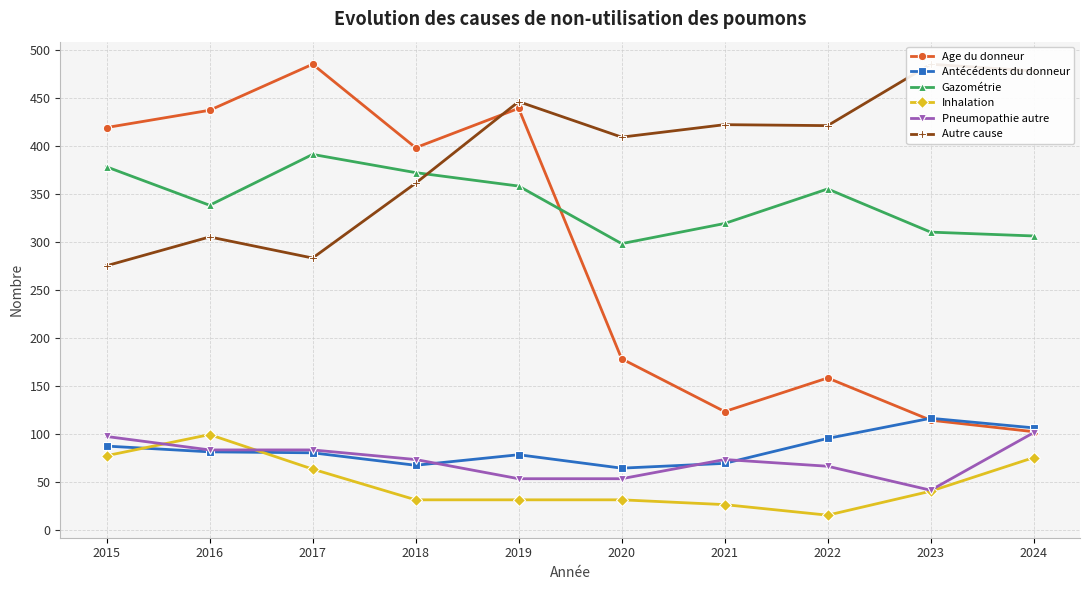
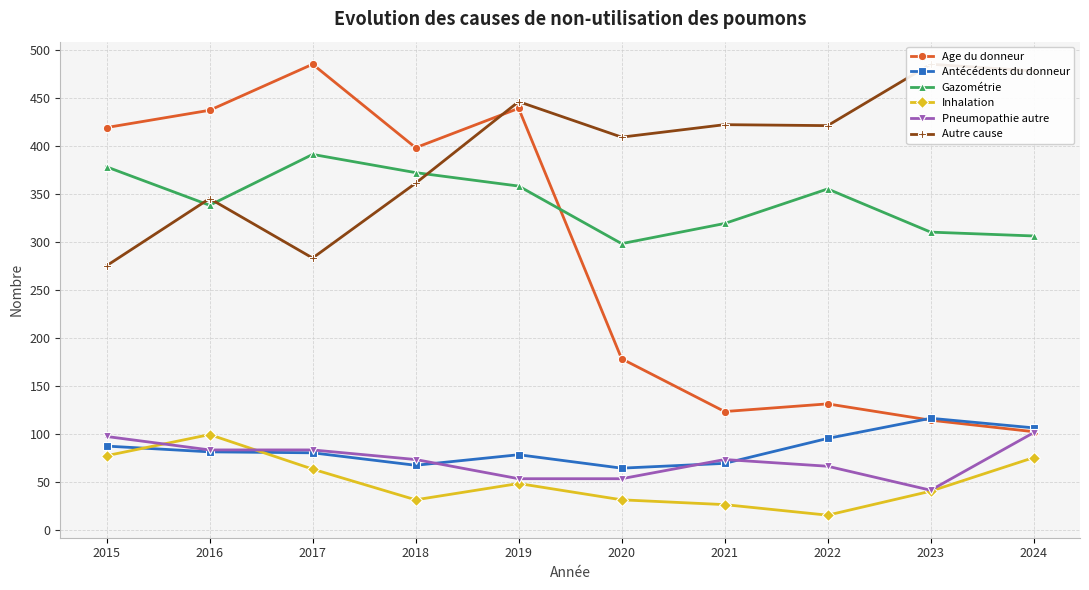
Autre cause, 2016: 310 -> 350
Inhalation, 2019: 30 -> 50
Age du donneur, 2022: 160 -> 130
